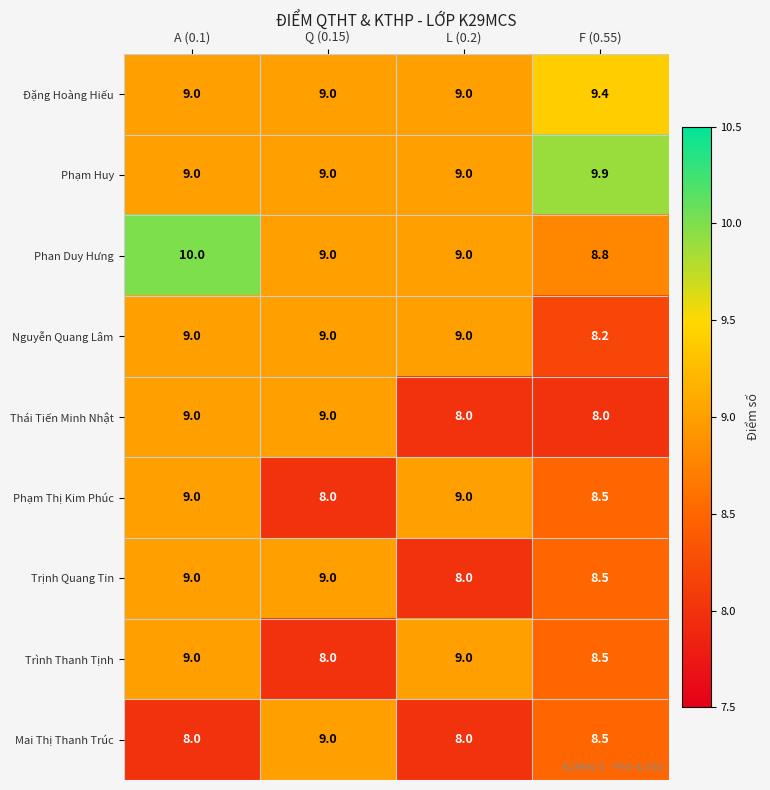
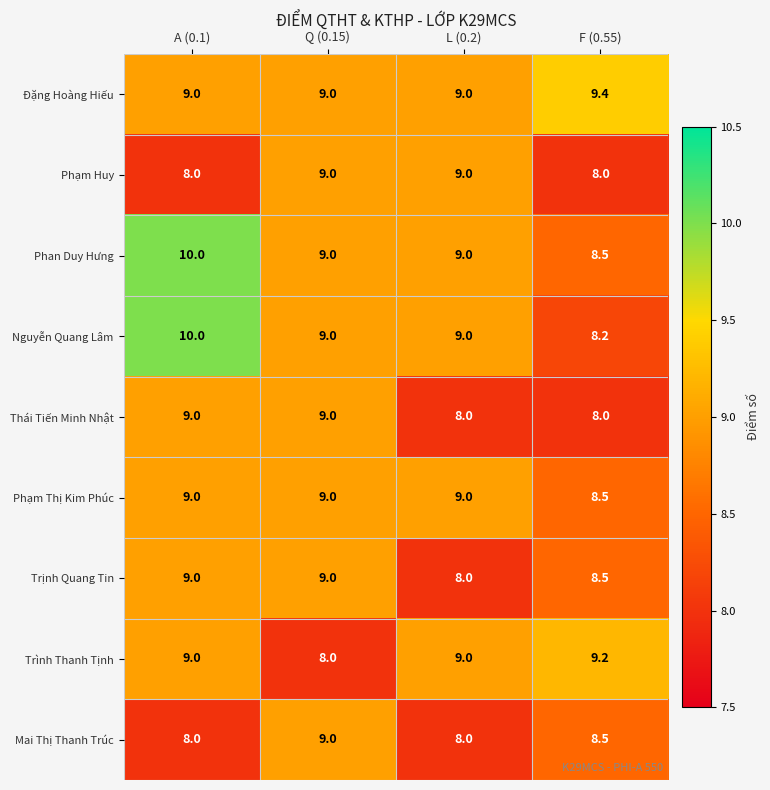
Phạm Huy, A (0.1): 9.0 -> 8.0
Phạm Huy, F (0.55): 9.9 -> 8.0
Phan Duy Hưng, F (0.55): 8.8 -> 8.5
Nguyễn Quang Lâm, A (0.1): 9.0 -> 10.0
Phạm Thị Kim Phúc, Q (0.15): 8.0 -> 9.0
Trình Thanh Tịnh, F (0.55): 8.5 -> 9.2
